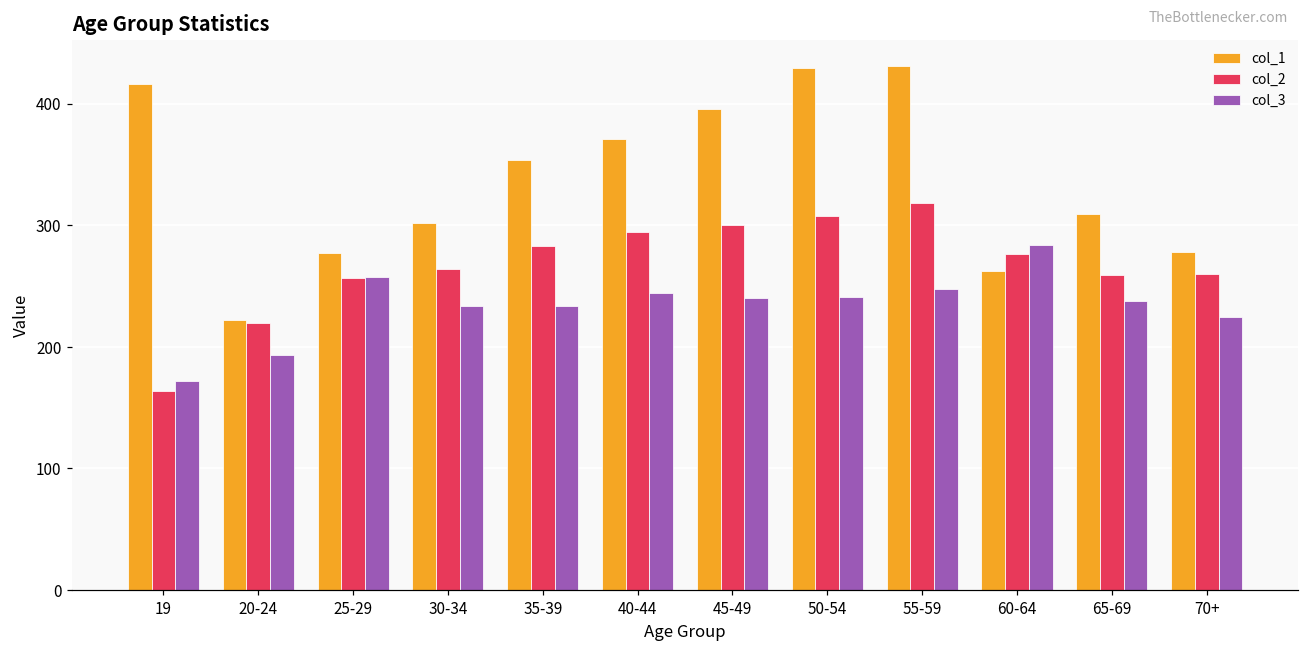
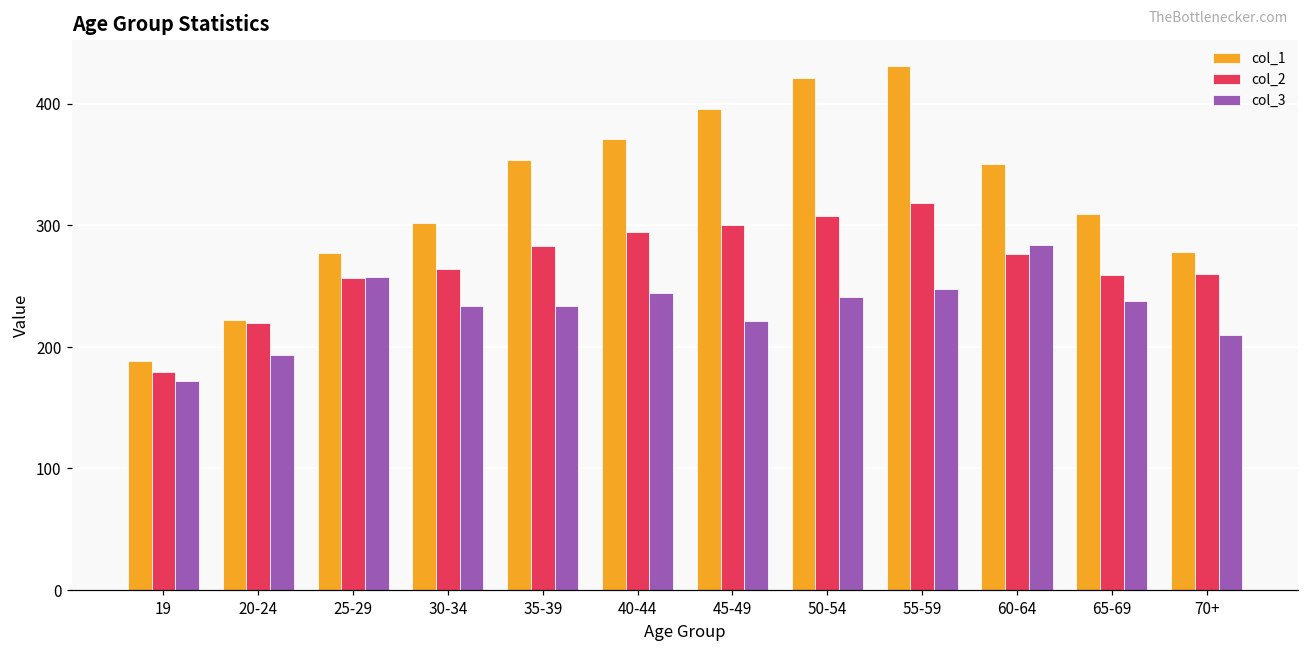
col_1, 19: 416 -> 188
col_2, 19: 164 -> 179
col_3, 45-49: 240 -> 221
col_1, 50-54: 429 -> 421
col_1, 60-64: 262 -> 351
col_3, 70+: 224 -> 210
